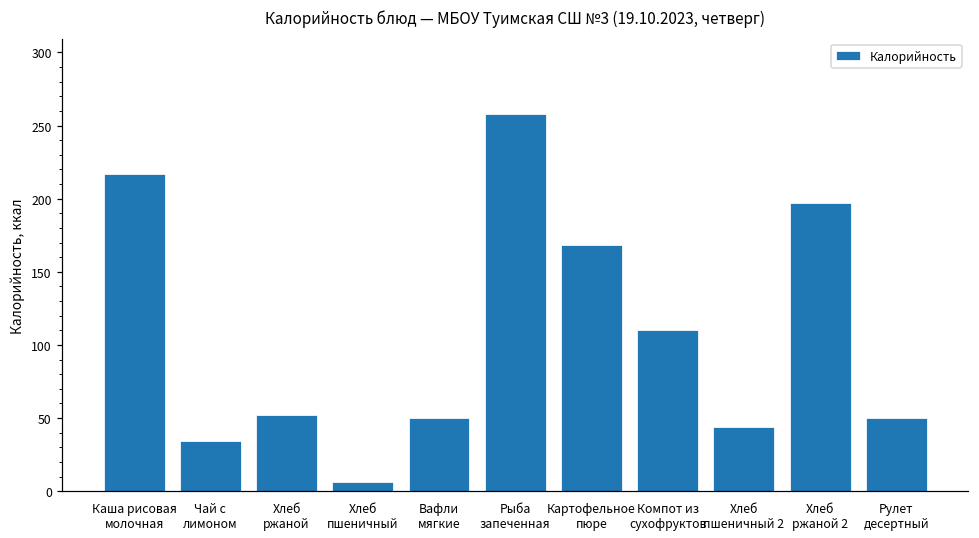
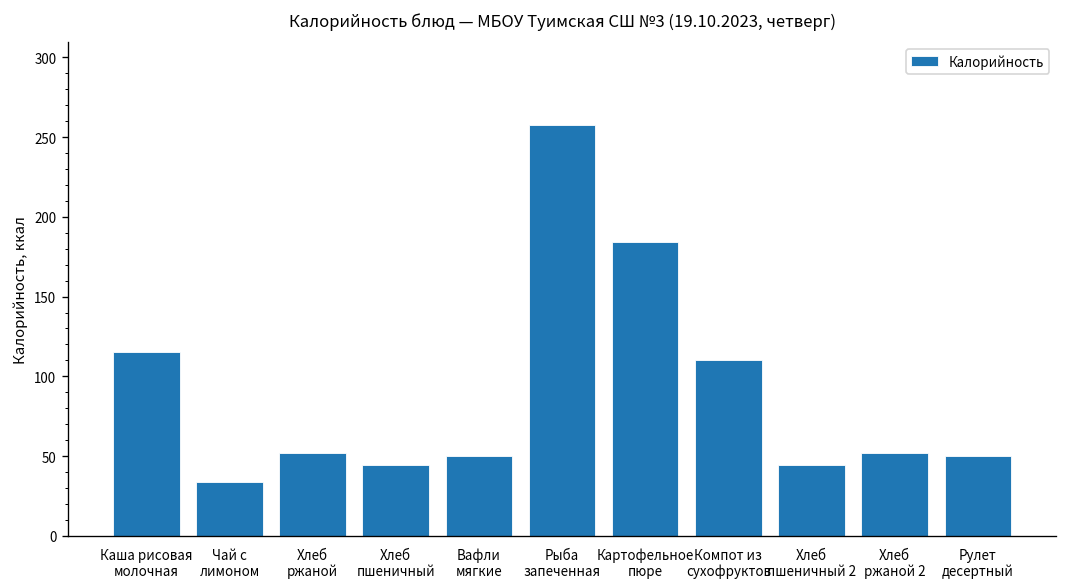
Каша рисовая молочная: 217 -> 115
Хлеб пшеничный: 6 -> 44
Картофельное пюре: 168 -> 184
Хлеб ржаной 2: 197 -> 52
